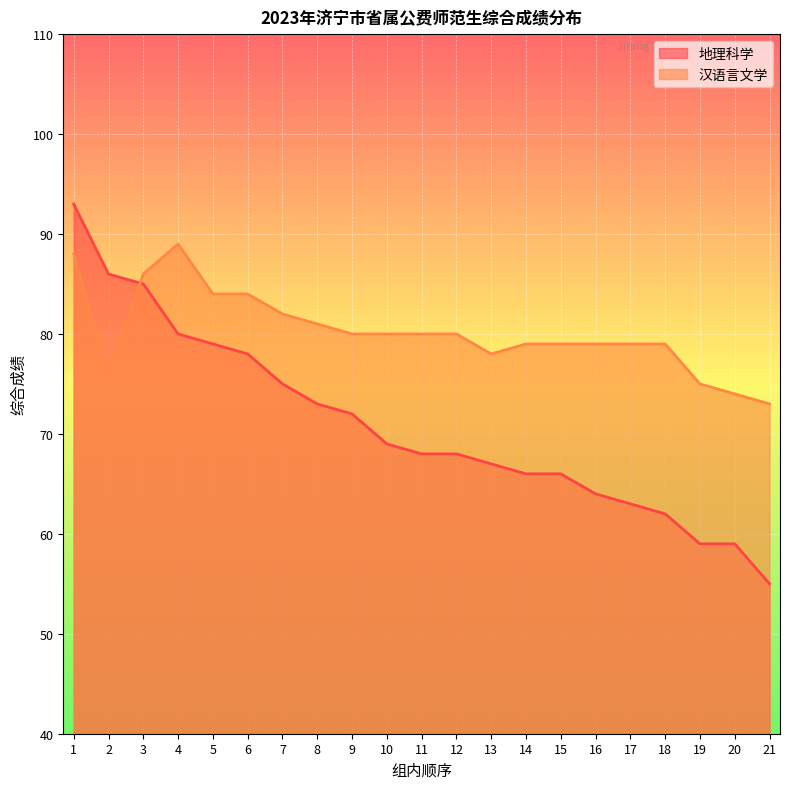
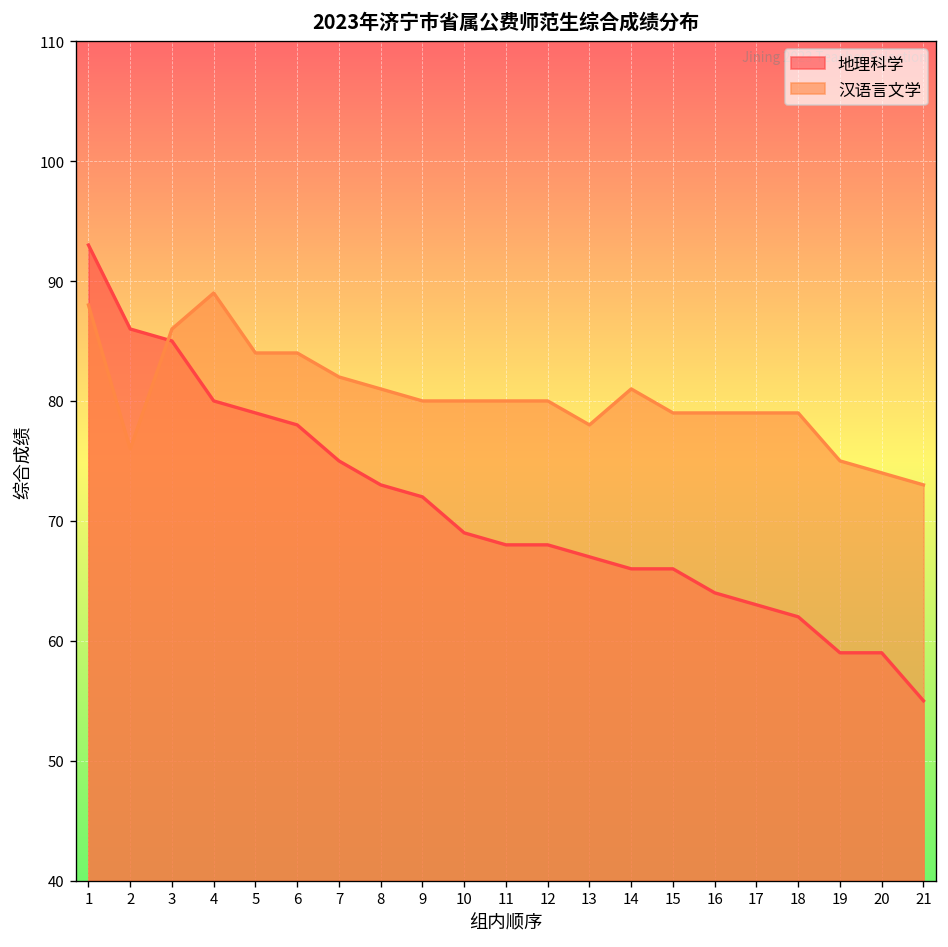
汉语言文学, 14: 79 -> 81
